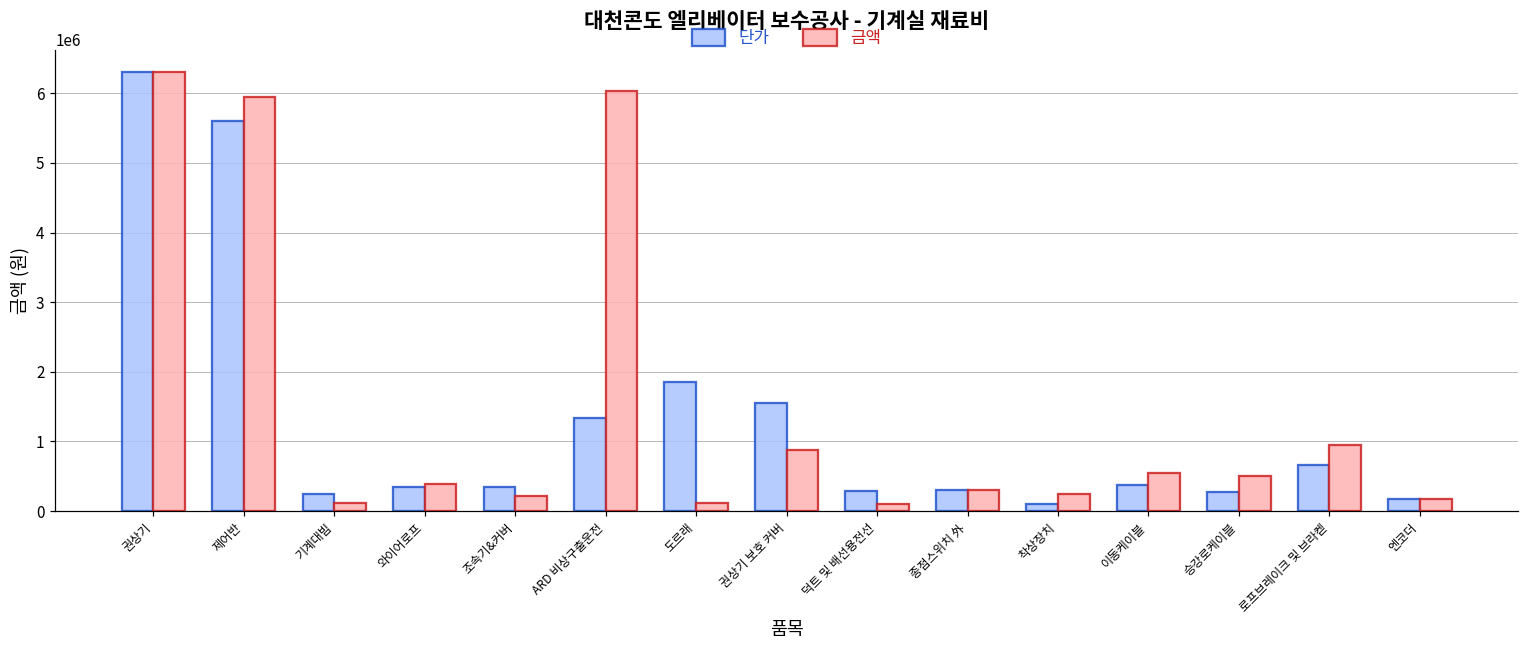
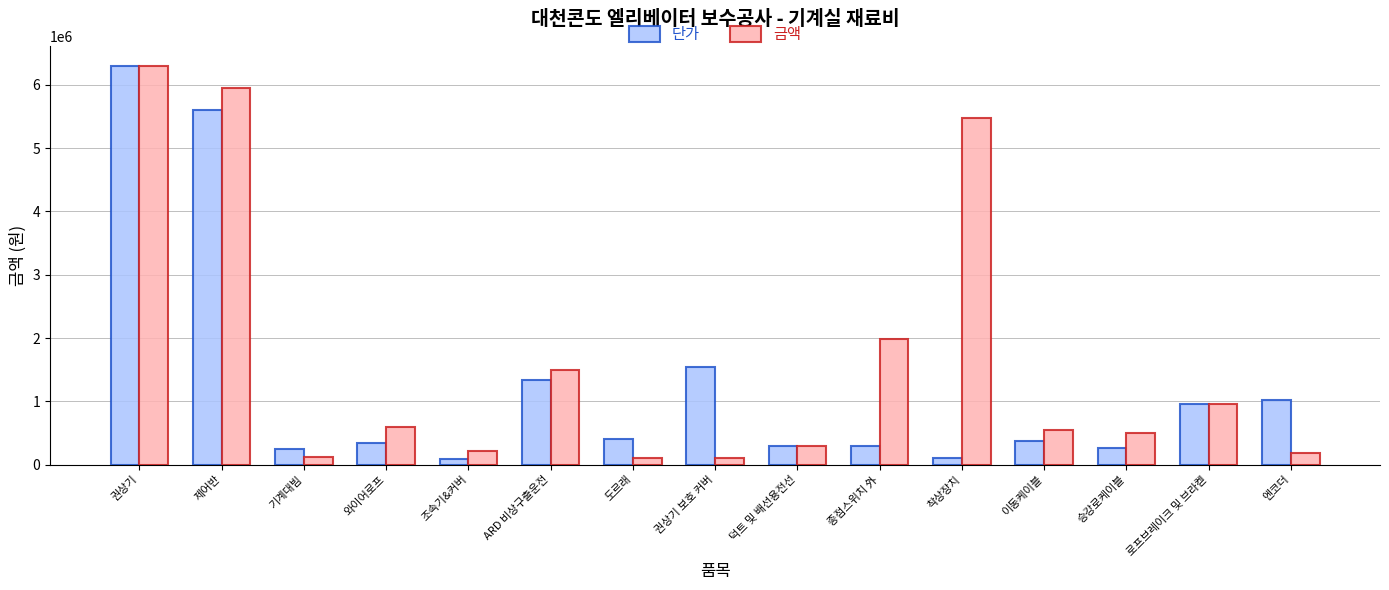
금액, 와이어로프: 400000 -> 600000
단가, 조속기&커버: 400000 -> 100000
금액, ARD 비상구출운전: 6000000 -> 1500000
단가, 도르래: 1900000 -> 400000
금액, 권상기 보호 커버: 900000 -> 100000
금액, 덕트 및 배선용전선: 100000 -> 300000
금액, 종점스위치 外: 300000 -> 2000000
금액, 착상장치: 300000 -> 5500000
단가, 로프브레이크 및 브라켇: 700000 -> 1000000
단가, 엔코더: 200000 -> 1000000
